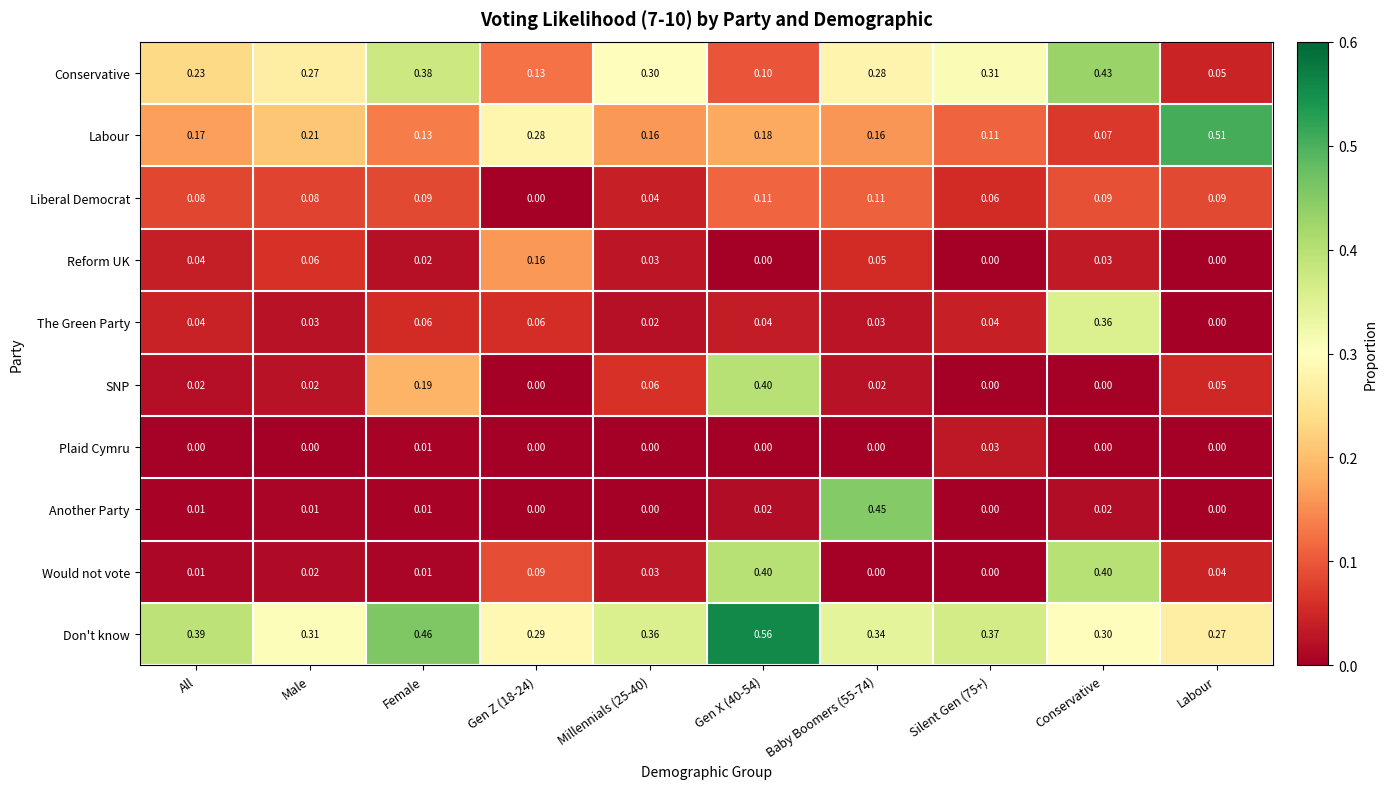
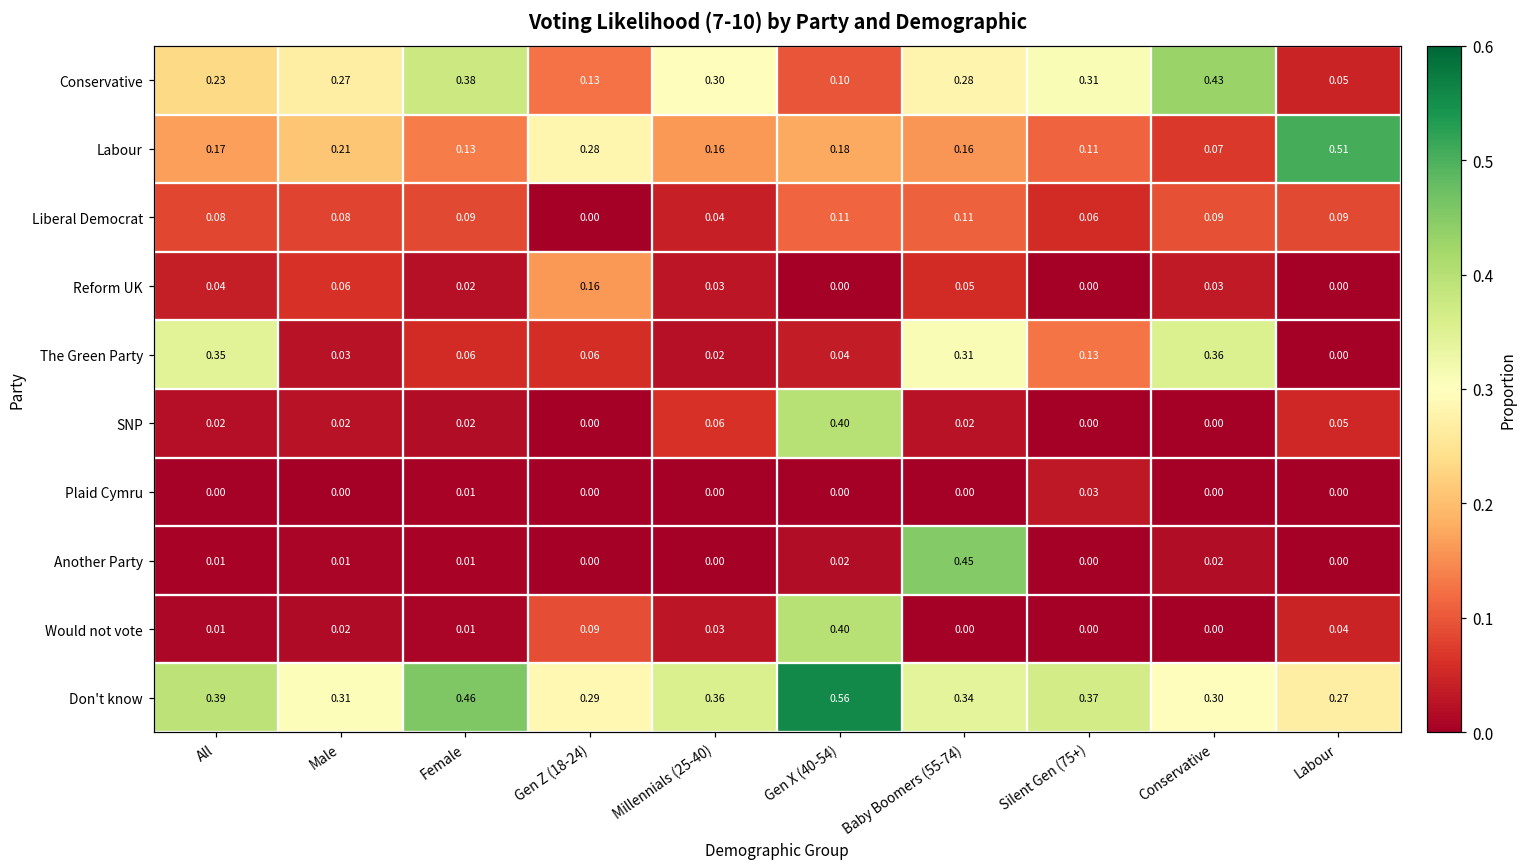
The Green Party, All: 0.04 -> 0.35
The Green Party, Baby Boomers (55-74): 0.03 -> 0.31
The Green Party, Silent Gen (75+): 0.04 -> 0.13
SNP, Female: 0.19 -> 0.02
Would not vote, Conservative: 0.40 -> 0.00
